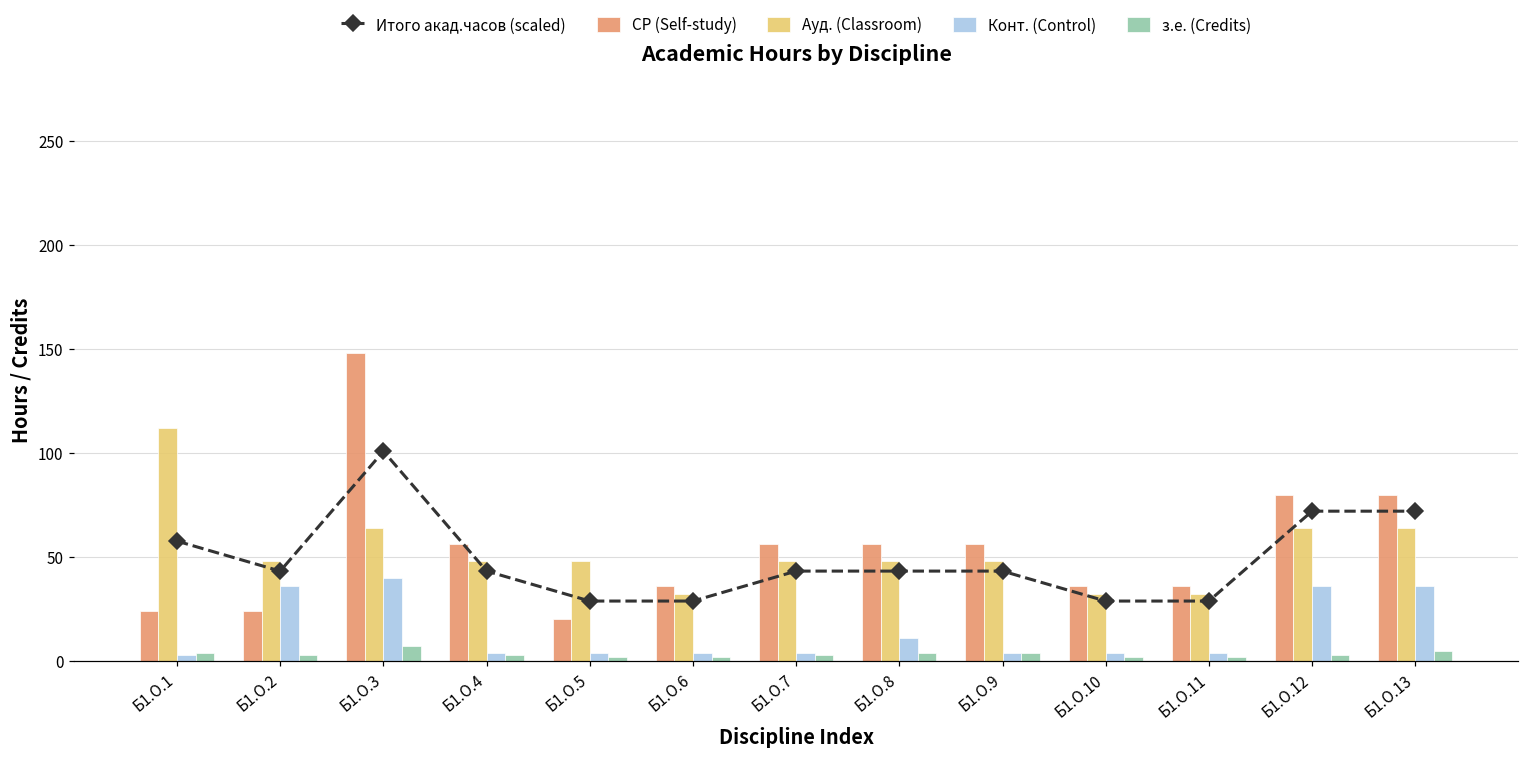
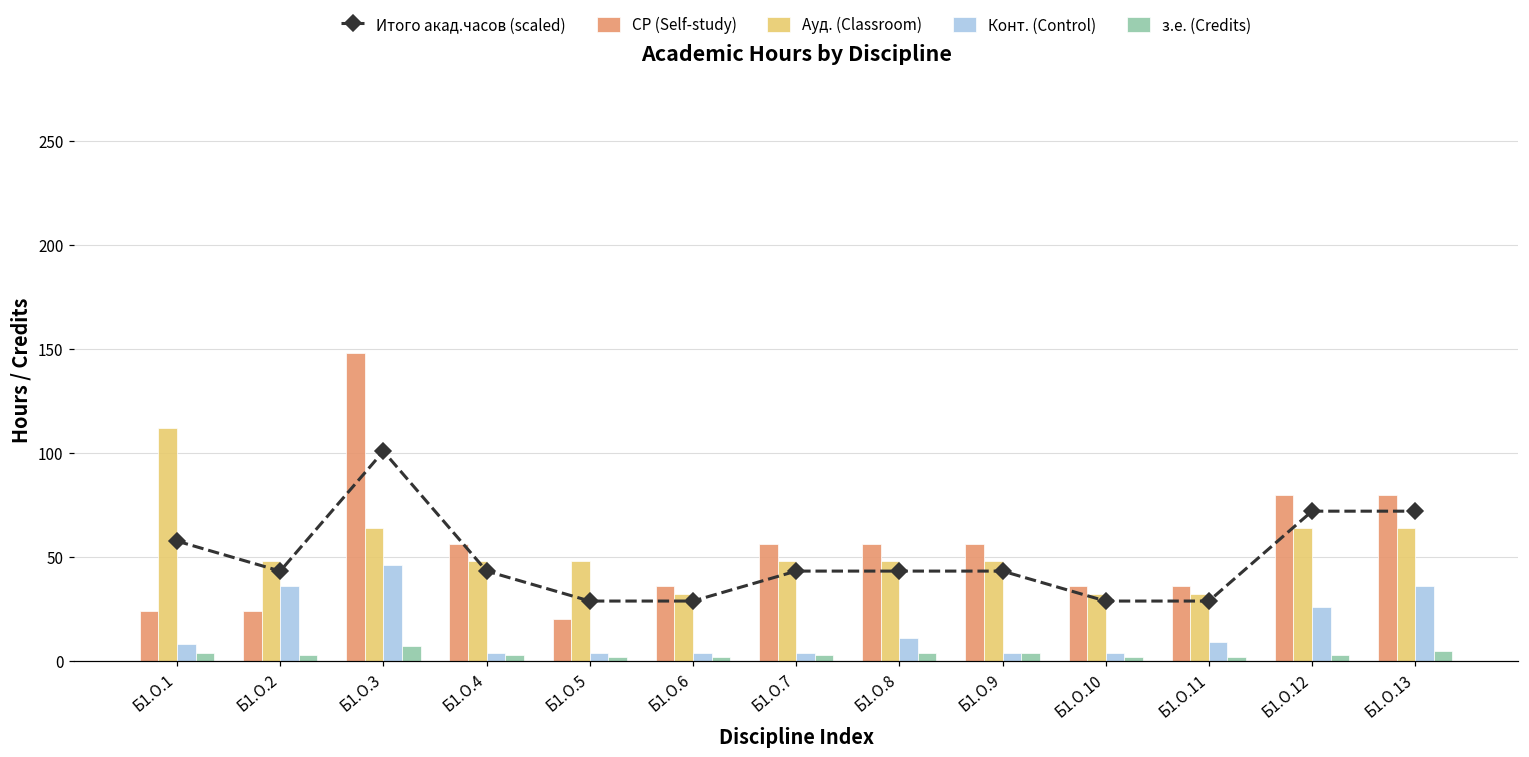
Конт. (Control), Б1.О.1: 3 -> 8
Конт. (Control), Б1.О.3: 40 -> 46
Конт. (Control), Б1.О.11: 4 -> 9
Конт. (Control), Б1.О.12: 36 -> 26
